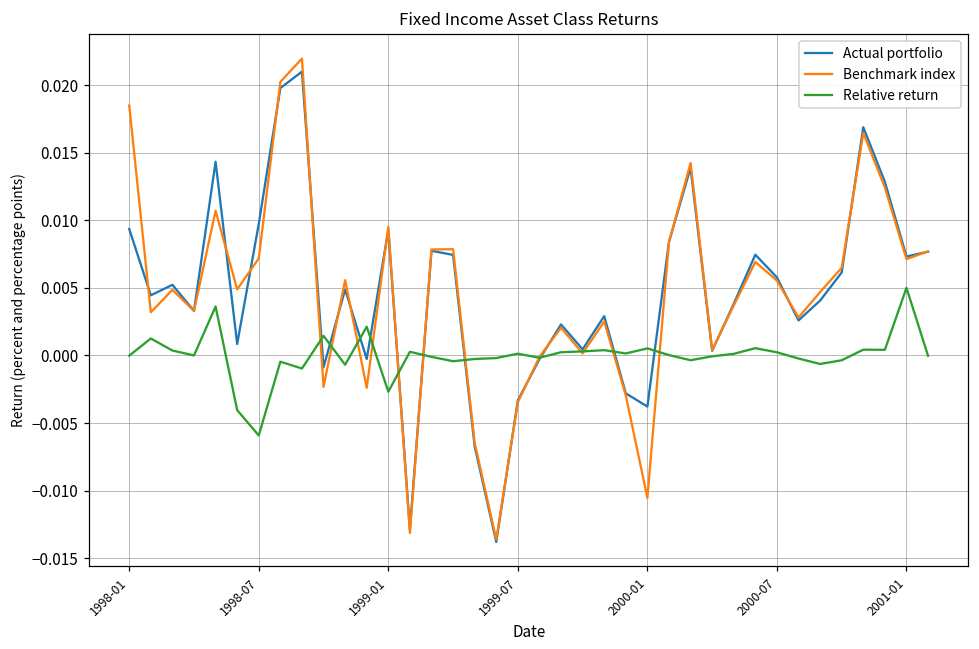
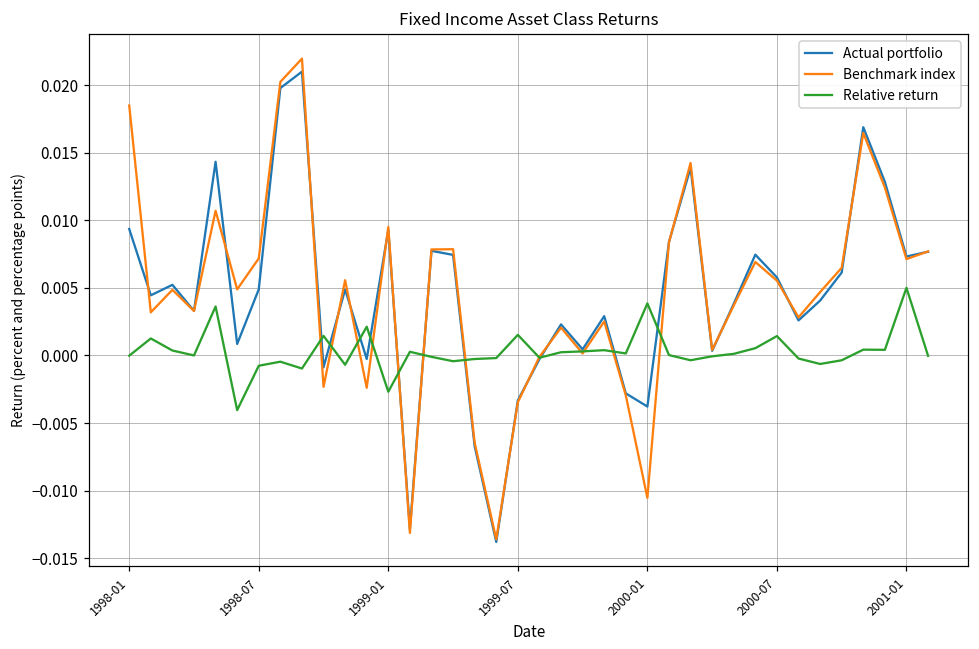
Actual portfolio, 1998-07: 0.0097 -> 0.0049
Relative return, 1998-07: -0.0059 -> -0.0008
Relative return, 1999-07: 0.0001 -> 0.0015
Relative return, 2000-01: 0.0005 -> 0.0039
Relative return, 2000-07: 0.0002 -> 0.0014
